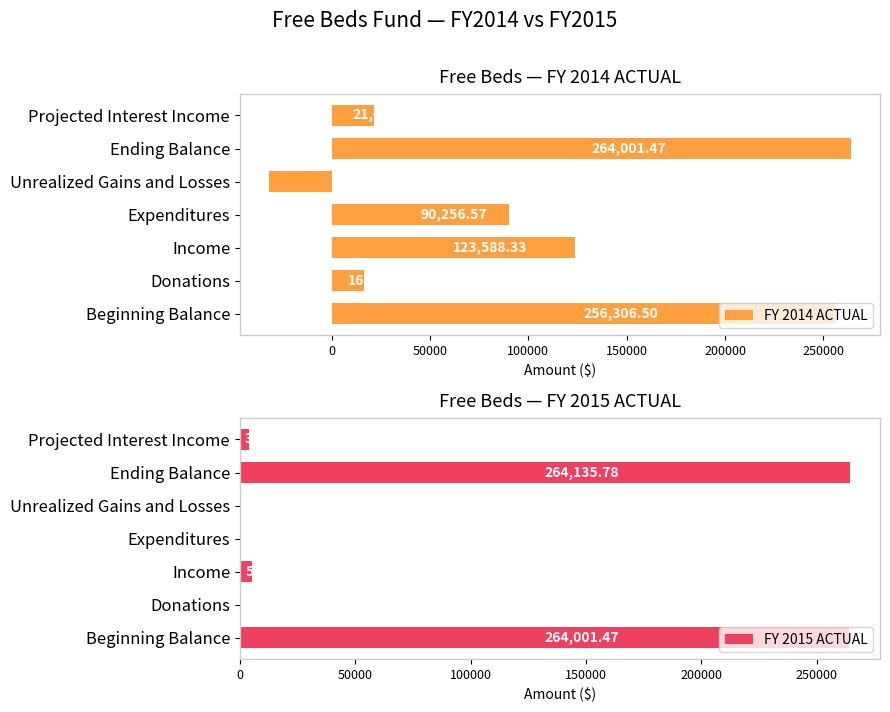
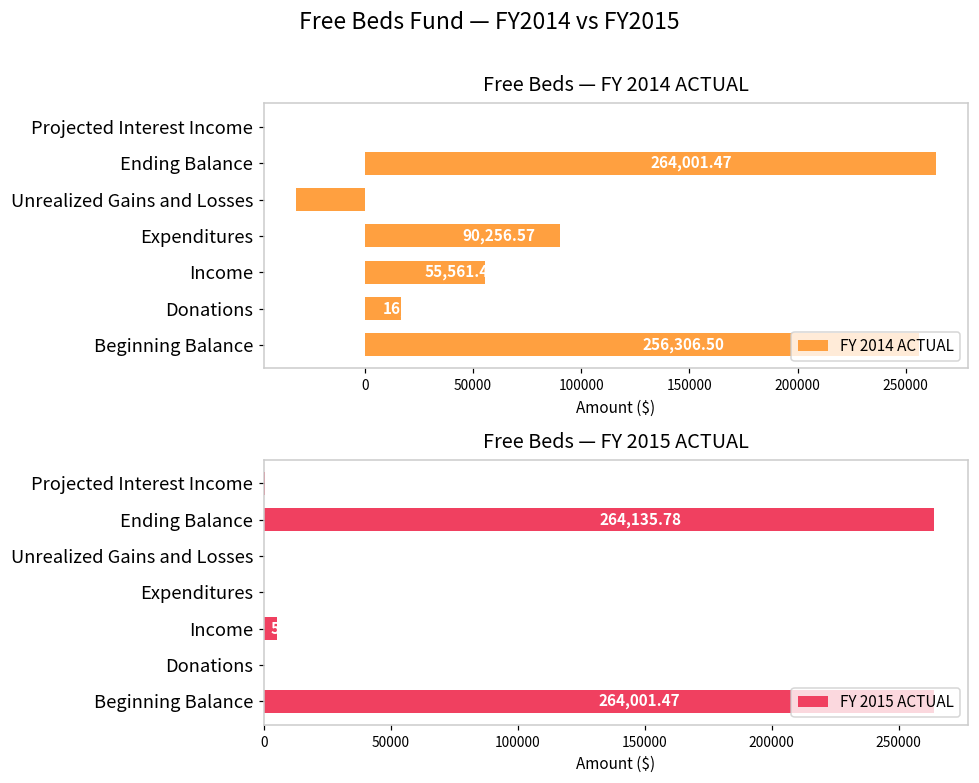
Free Beds — FY 2014 ACTUAL, Projected Interest Income: 22000 -> 0
Free Beds — FY 2014 ACTUAL, Income: 123,588.33 -> 55,561.43
Free Beds — FY 2015 ACTUAL, Projected Interest Income: 4000 -> 0
